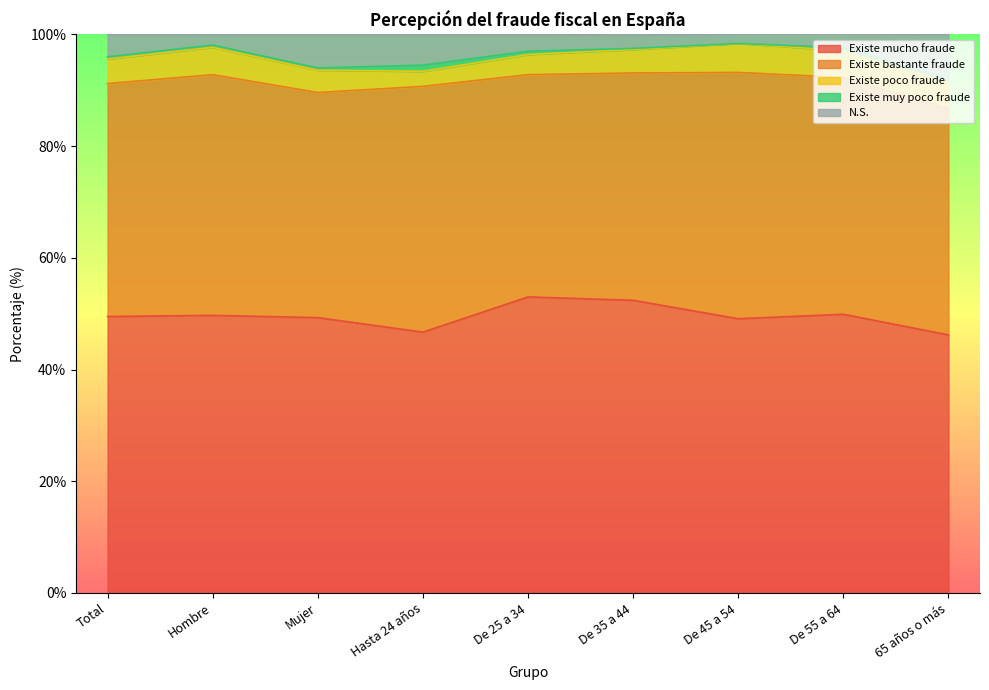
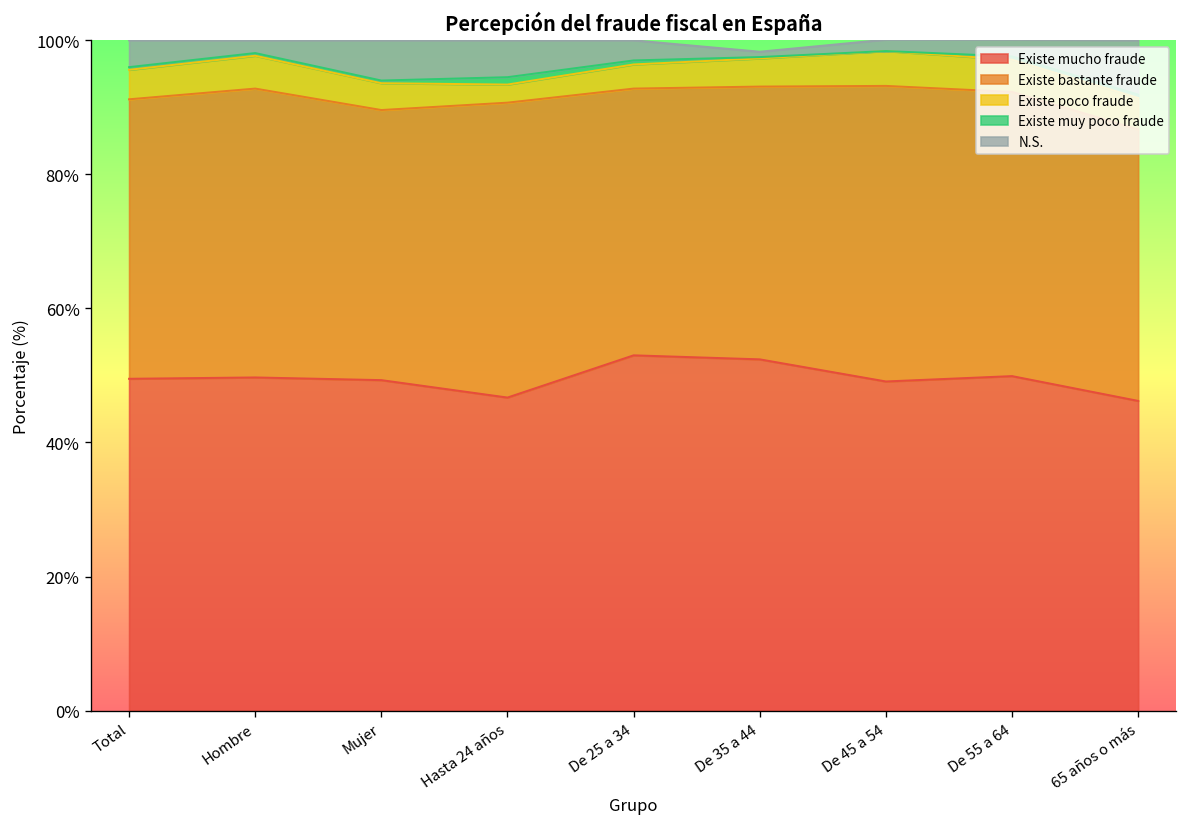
N.S., De 35 a 44: 2% -> 1%
